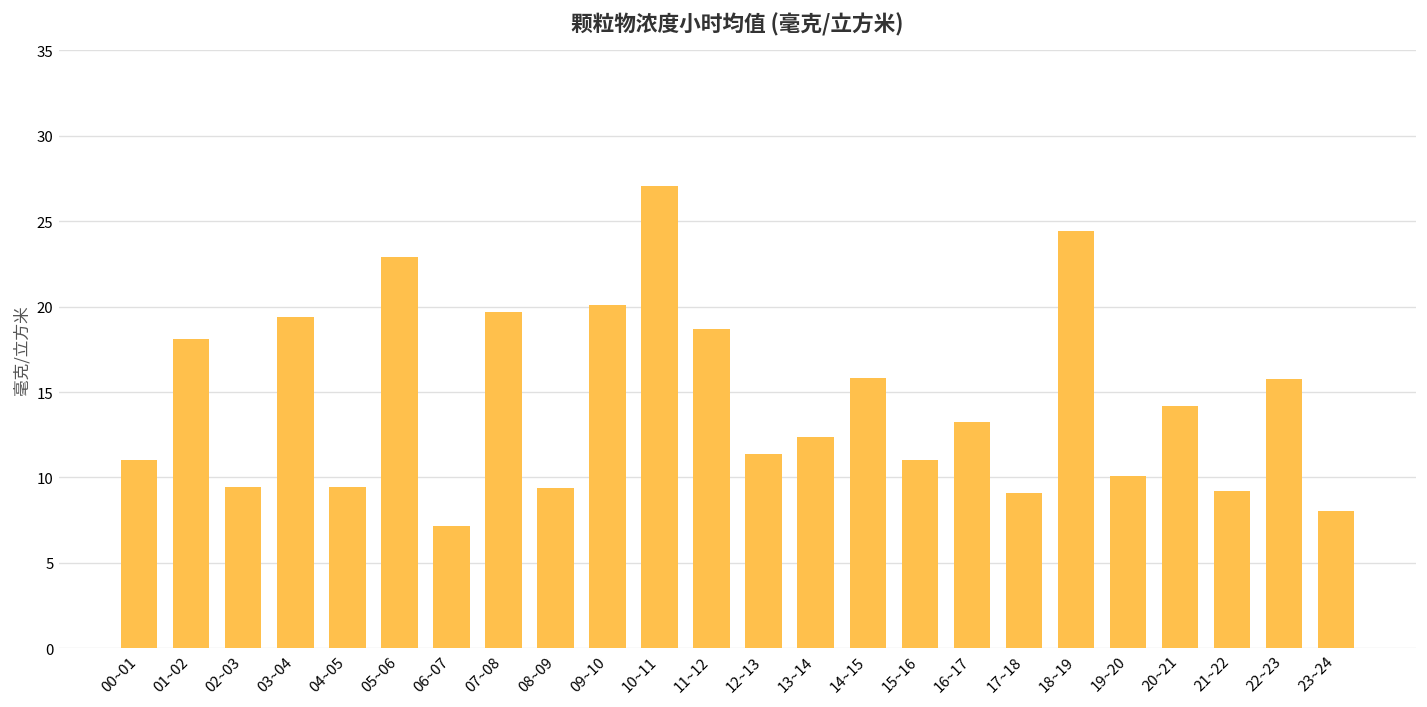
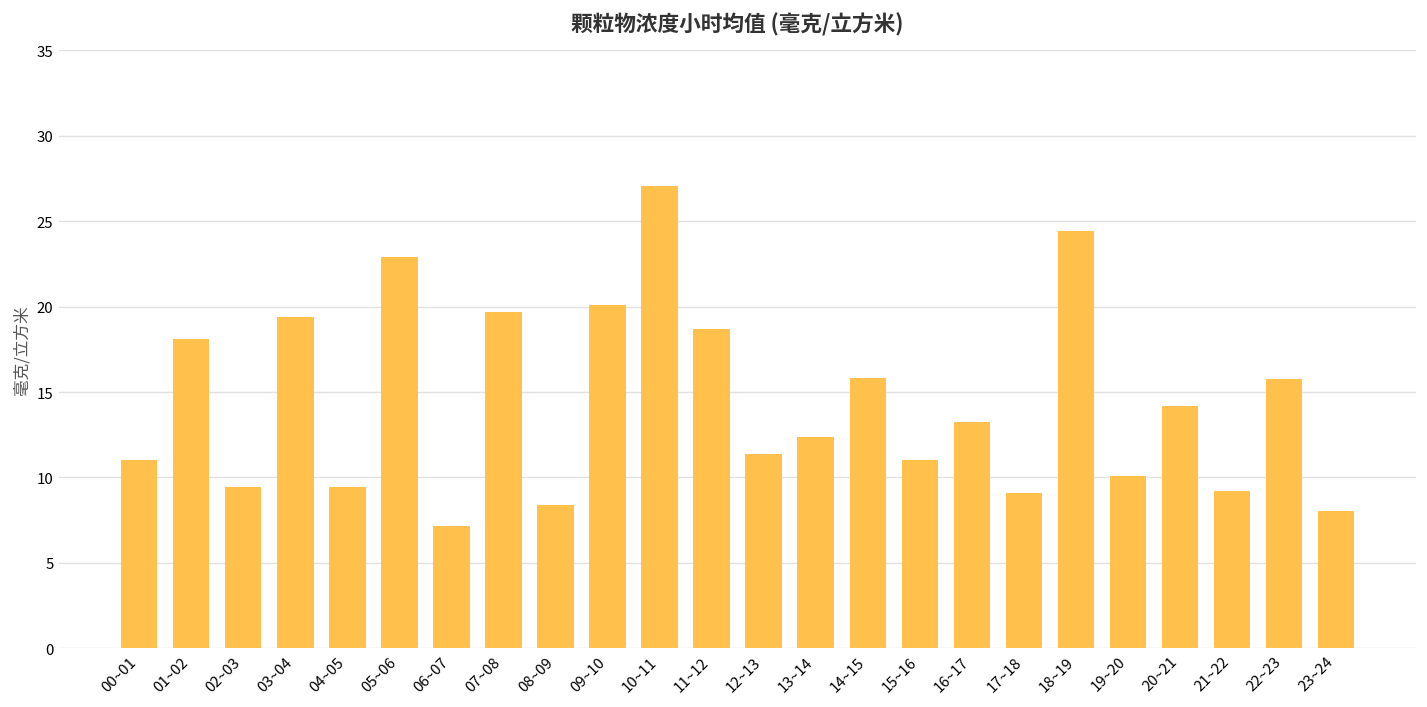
08~09: 9.4 -> 8.4
